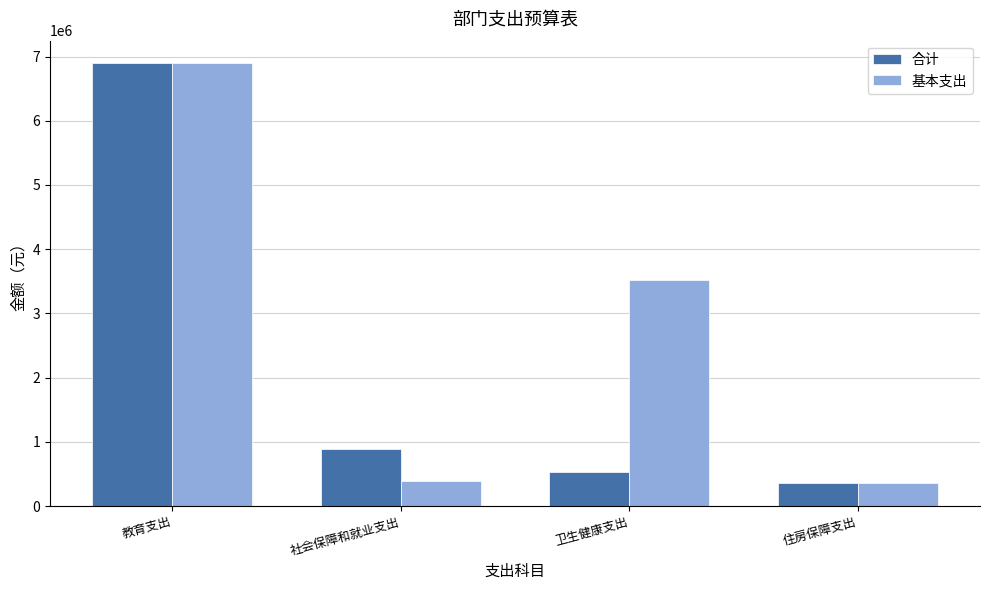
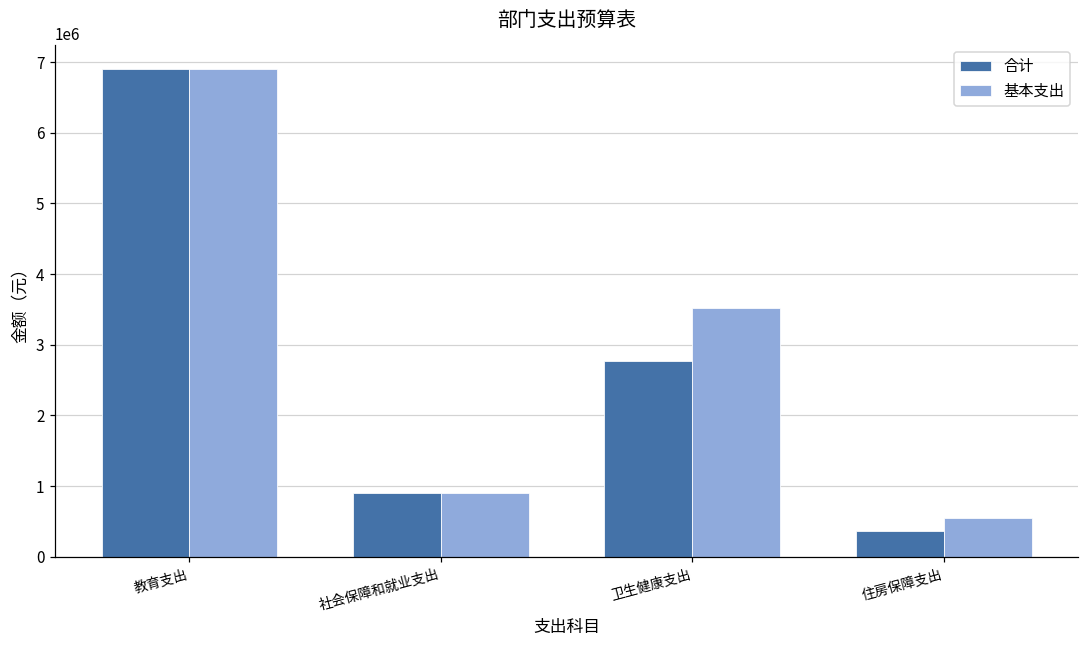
基本支出, 社会保障和就业支出: 400000 -> 900000
合计, 卫生健康支出: 500000 -> 2800000
基本支出, 住房保障支出: 400000 -> 600000
